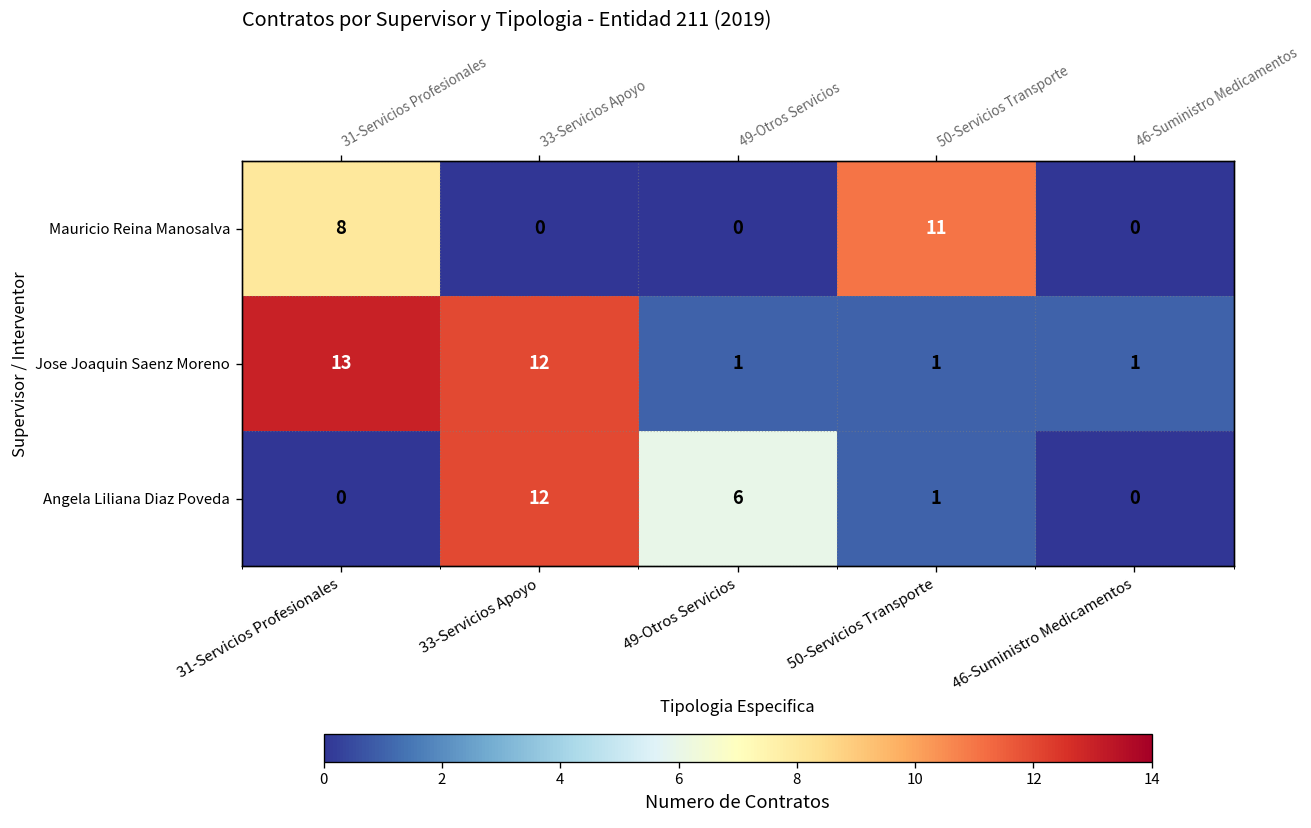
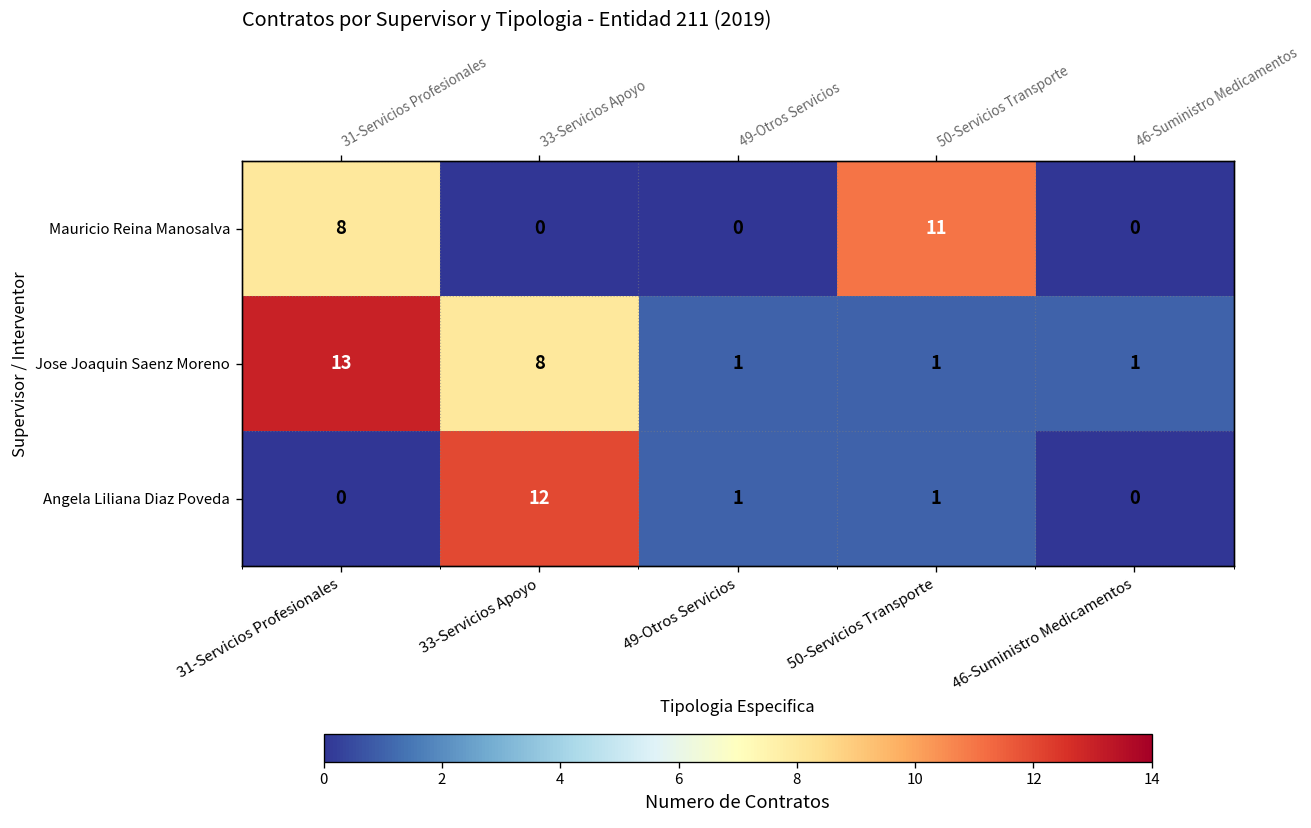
Jose Joaquin Saenz Moreno, 33-Servicios Apoyo: 12 -> 8
Angela Liliana Diaz Poveda, 49-Otros Servicios: 6 -> 1
